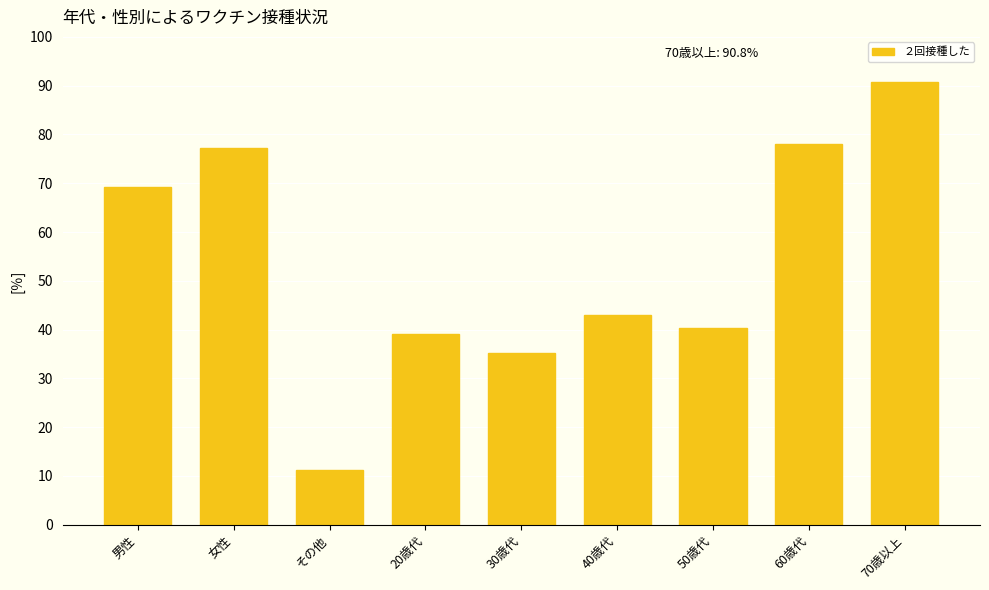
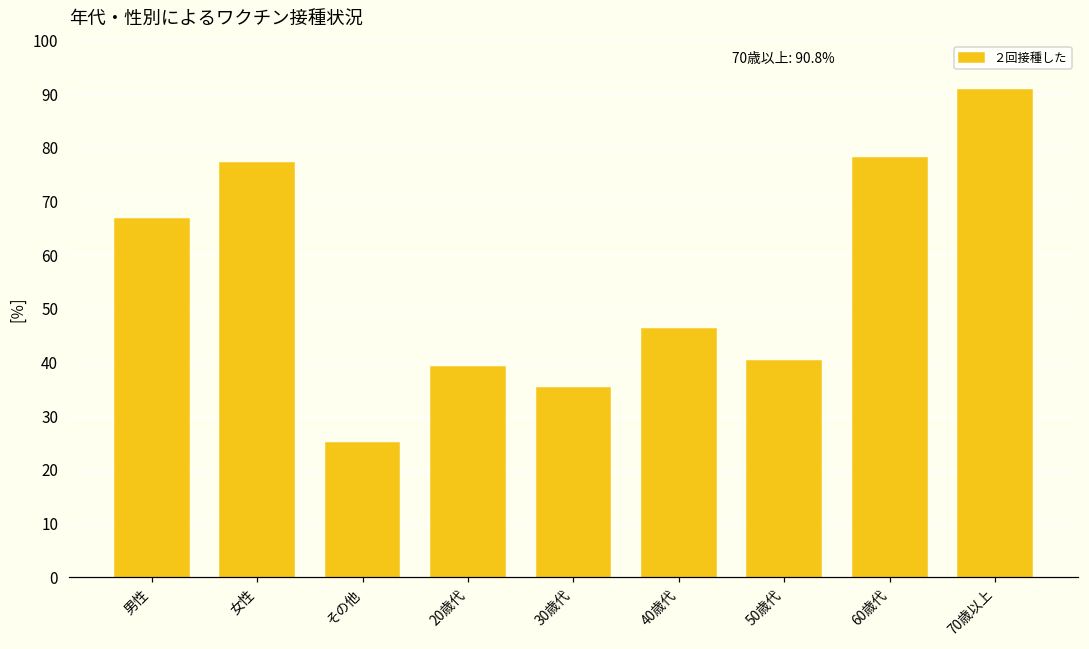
男性: 69 -> 67
その他: 11 -> 25
40歳代: 43 -> 46
